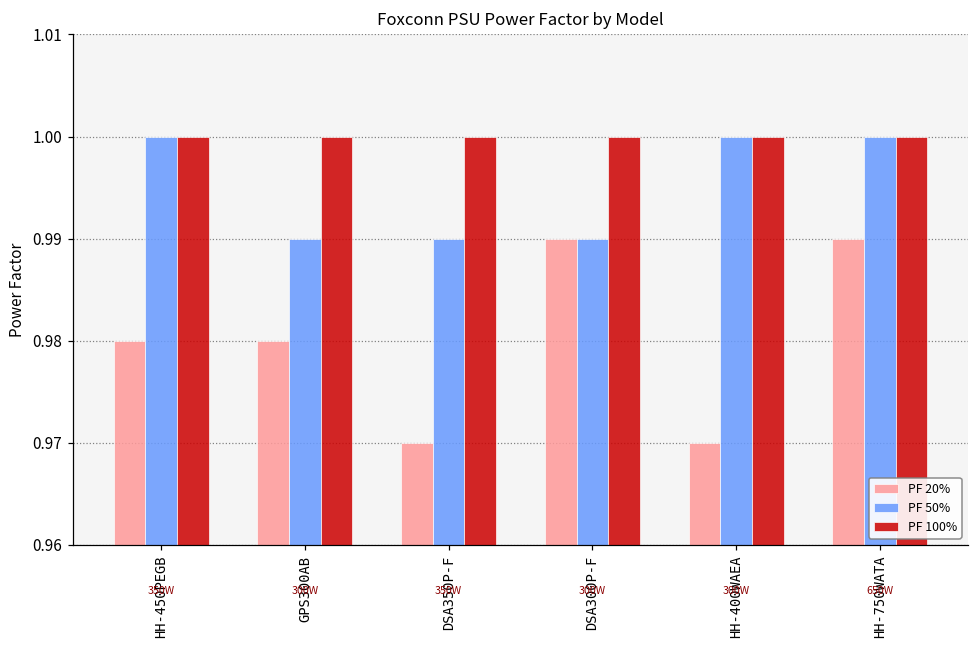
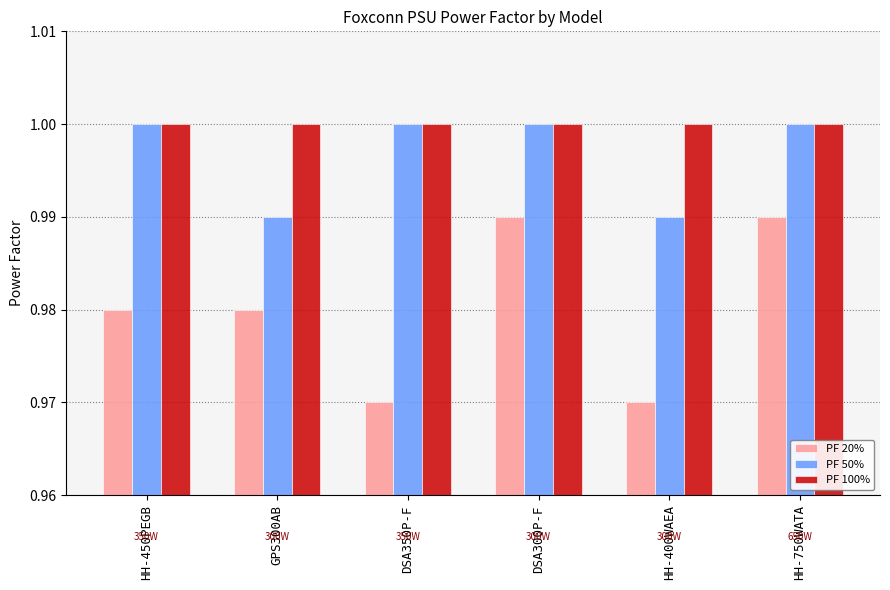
PF 50%, DSA350P-F: 0.99 -> 1.00
PF 50%, DSA300P-F: 0.99 -> 1.00
PF 50%, HH-400WAEA: 1.00 -> 0.99
